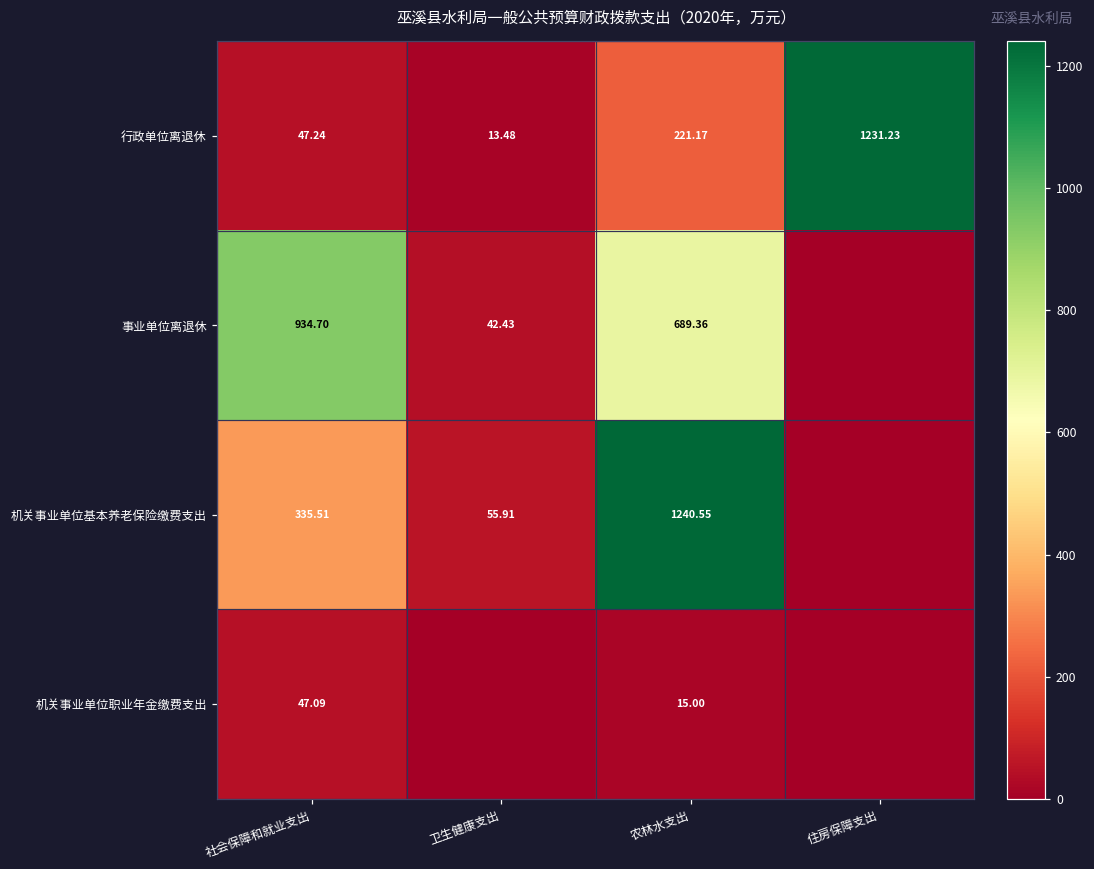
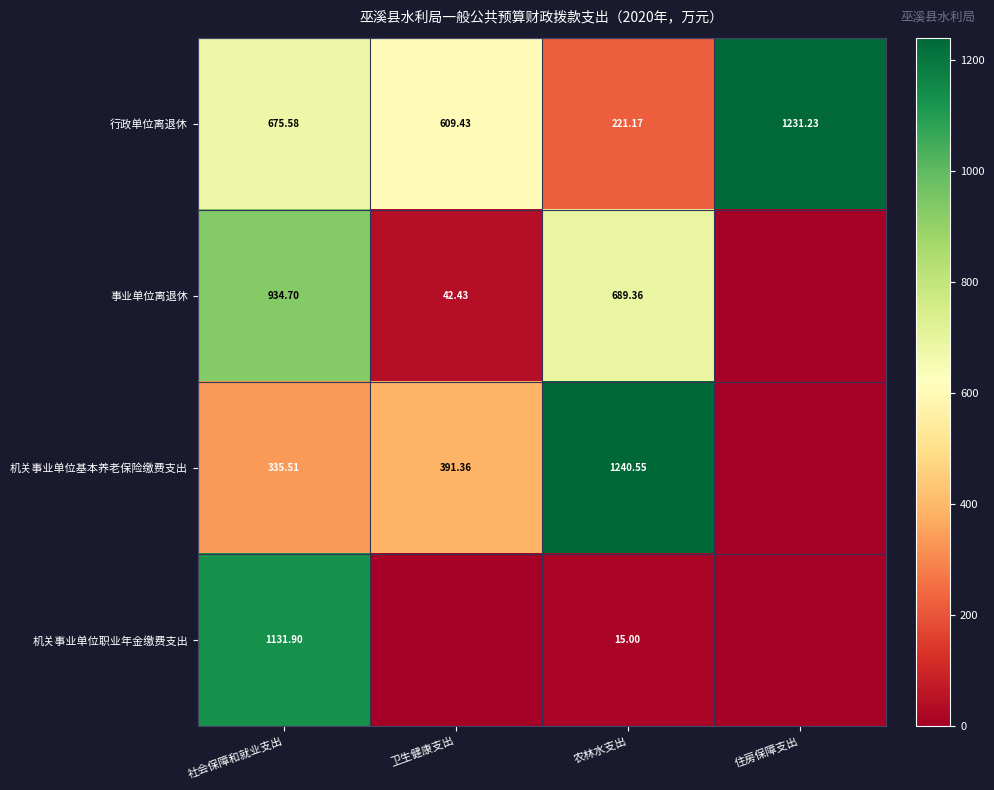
行政单位离退休, 社会保障和就业支出: 47.24 -> 675.58
行政单位离退休, 卫生健康支出: 13.48 -> 609.43
机关事业单位基本养老保险缴费支出, 卫生健康支出: 55.91 -> 391.36
机关事业单位职业年金缴费支出, 社会保障和就业支出: 47.09 -> 1131.90
